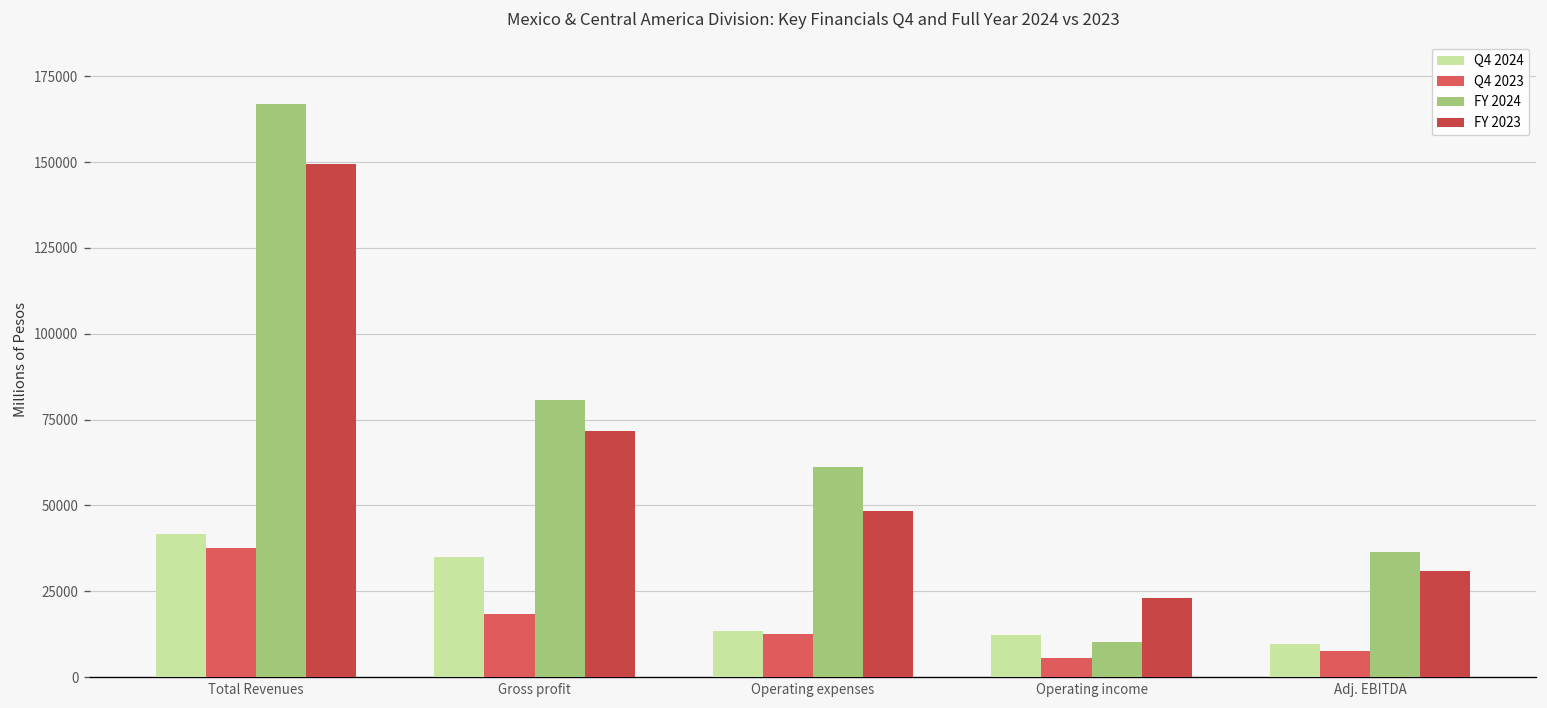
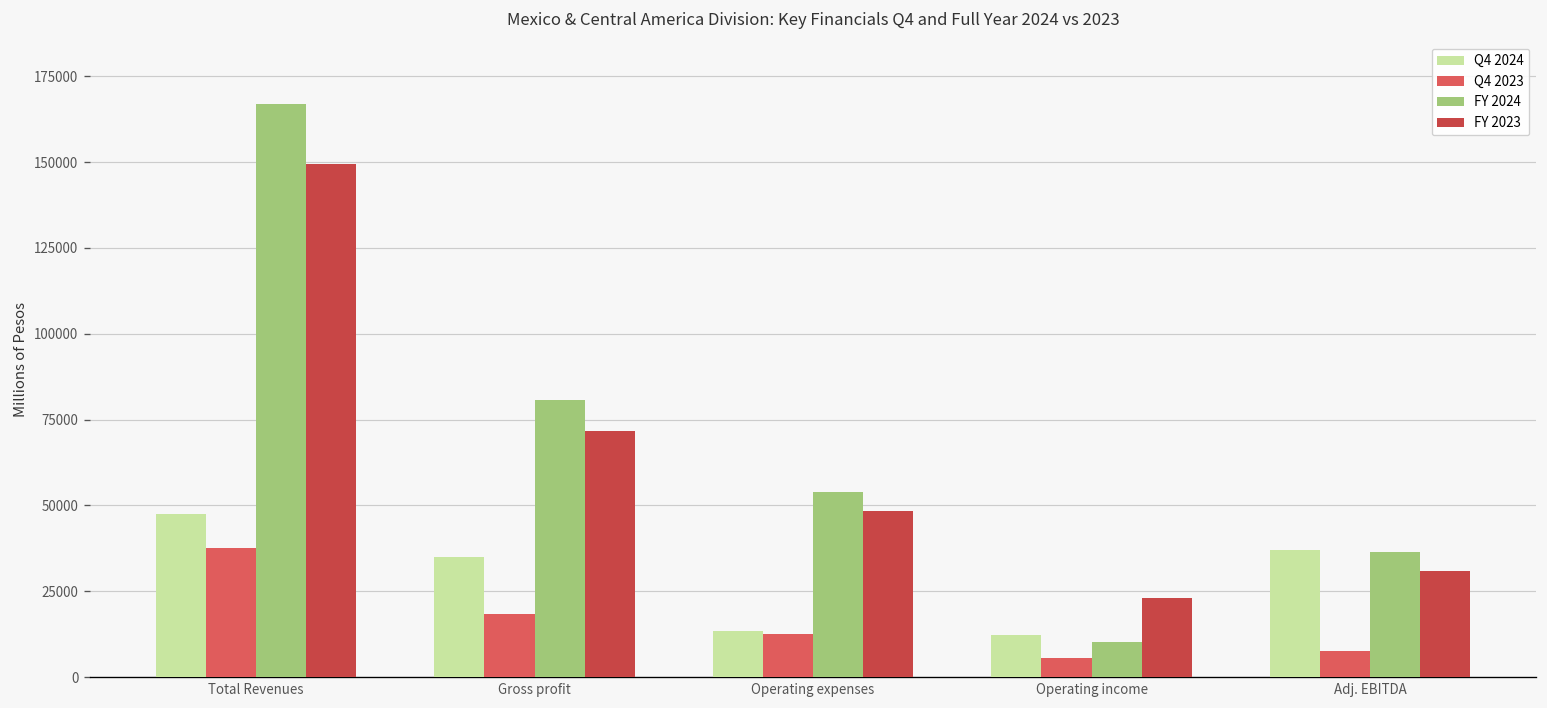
Q4 2024, Total Revenues: 42000 -> 47000
FY 2024, Operating expenses: 61000 -> 54000
Q4 2024, Adj. EBITDA: 10000 -> 37000
